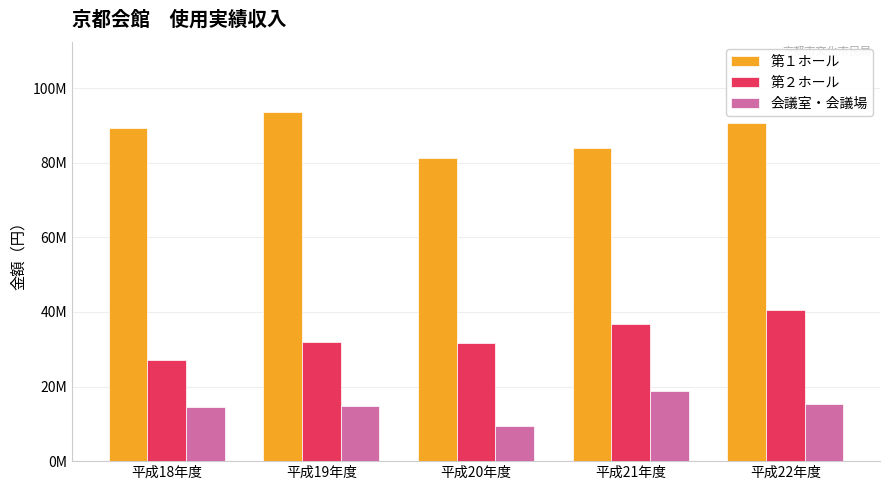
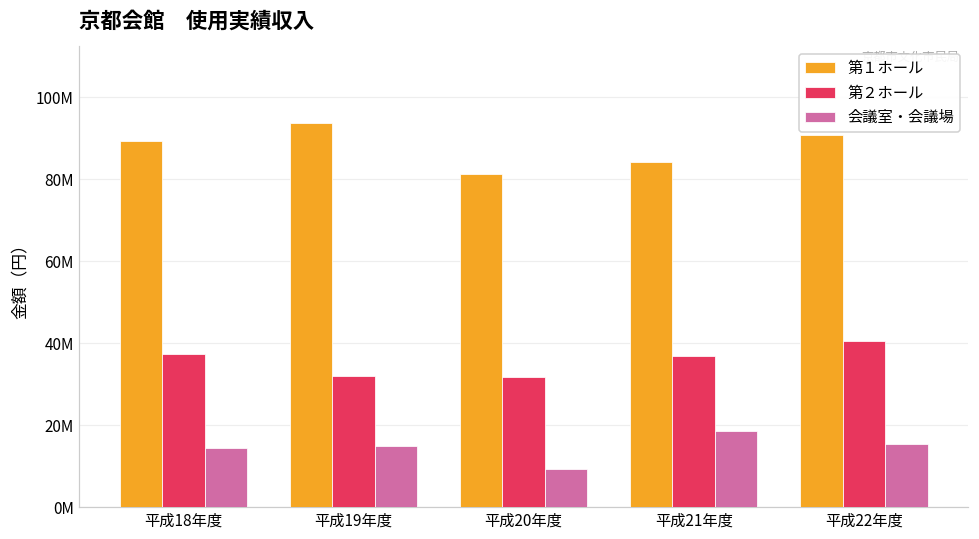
第２ホール, 平成18年度: 27000000 -> 37000000
